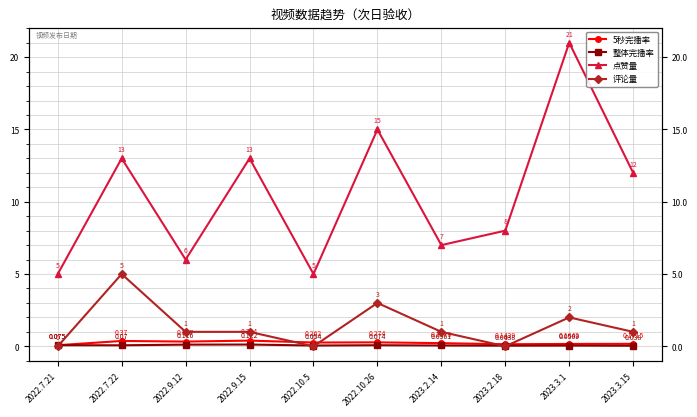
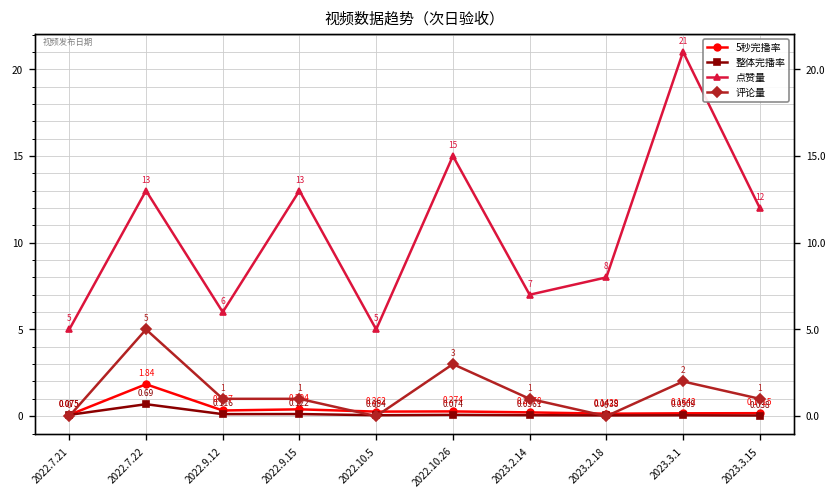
5秒完播率, 2022.7.22: 0.37 -> 1.84
整体完播率, 2022.7.22: 0.07 -> 0.69
